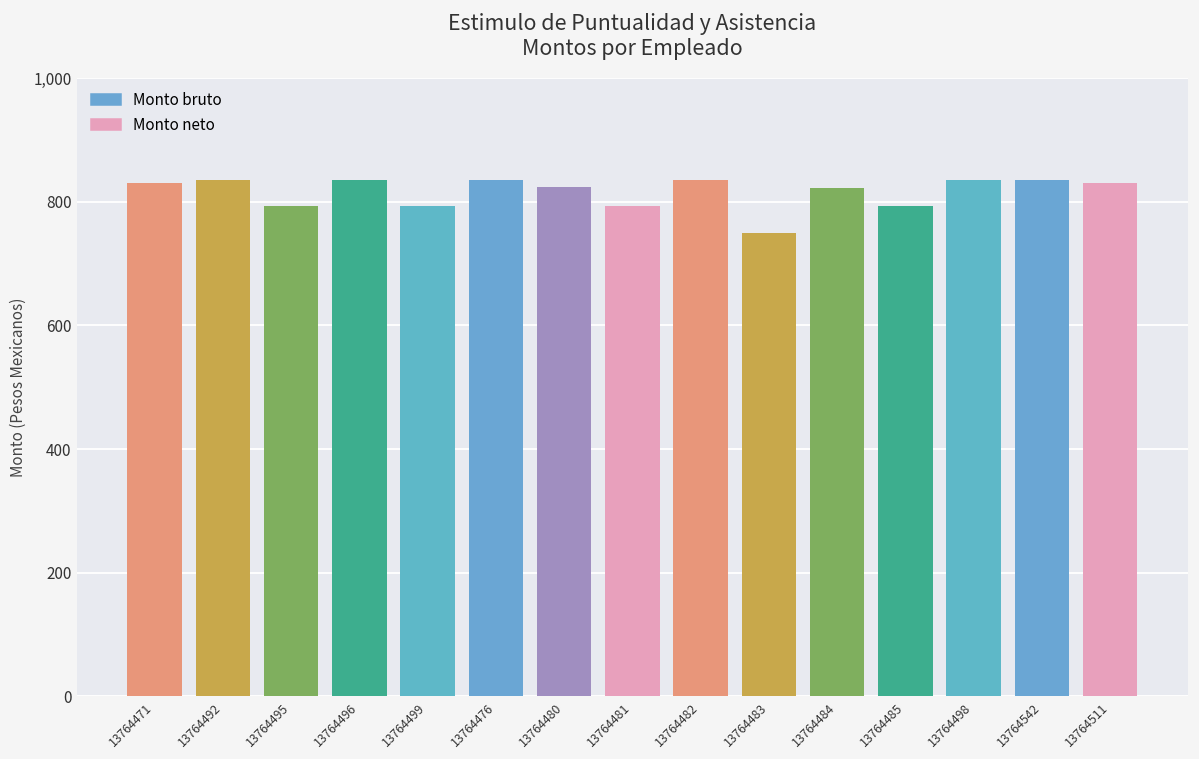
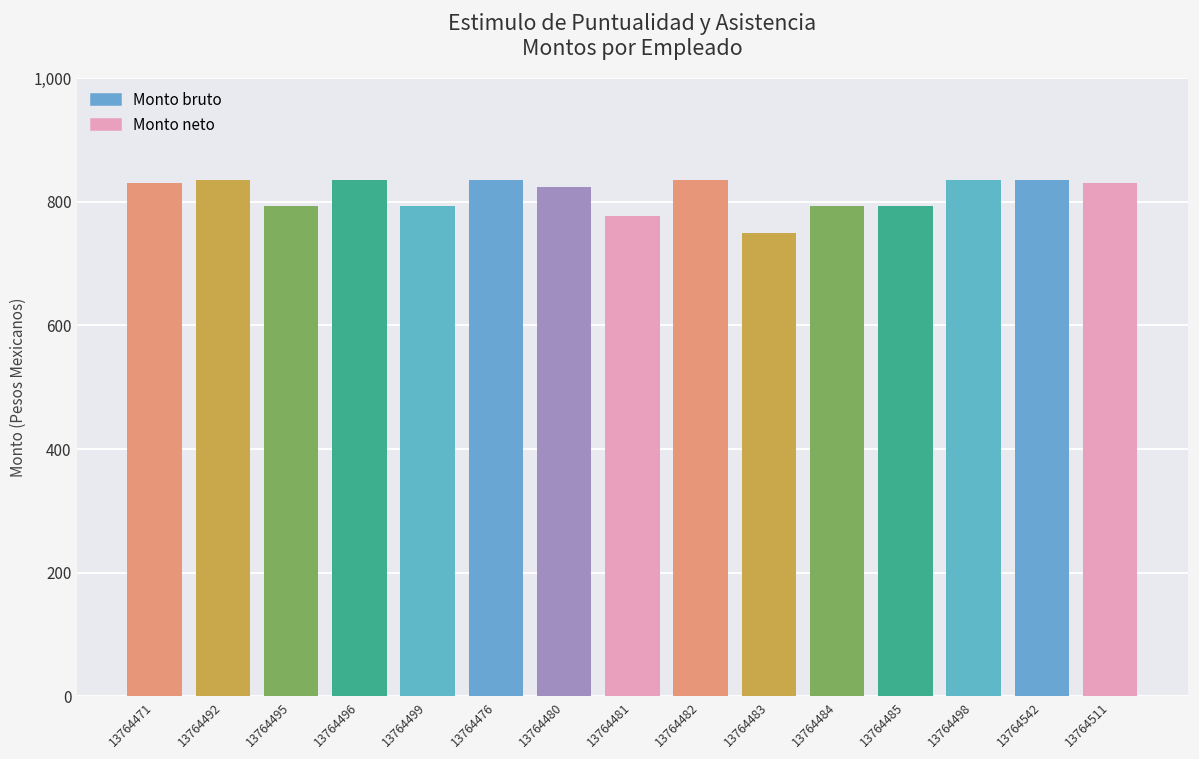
13764481: 790 -> 780
13764484: 820 -> 790
